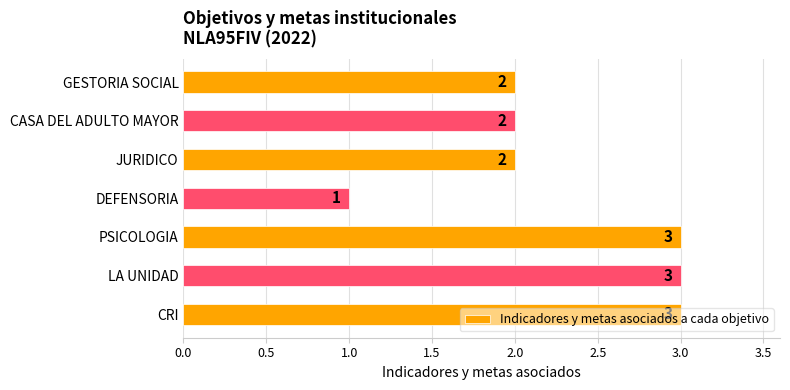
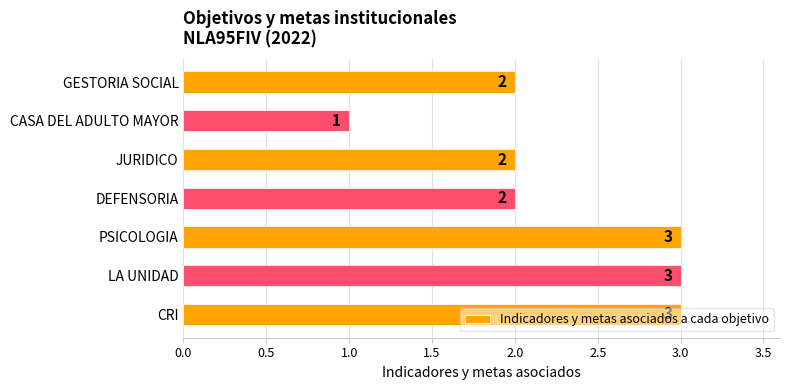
CASA DEL ADULTO MAYOR: 2 -> 1
DEFENSORIA: 1 -> 2
